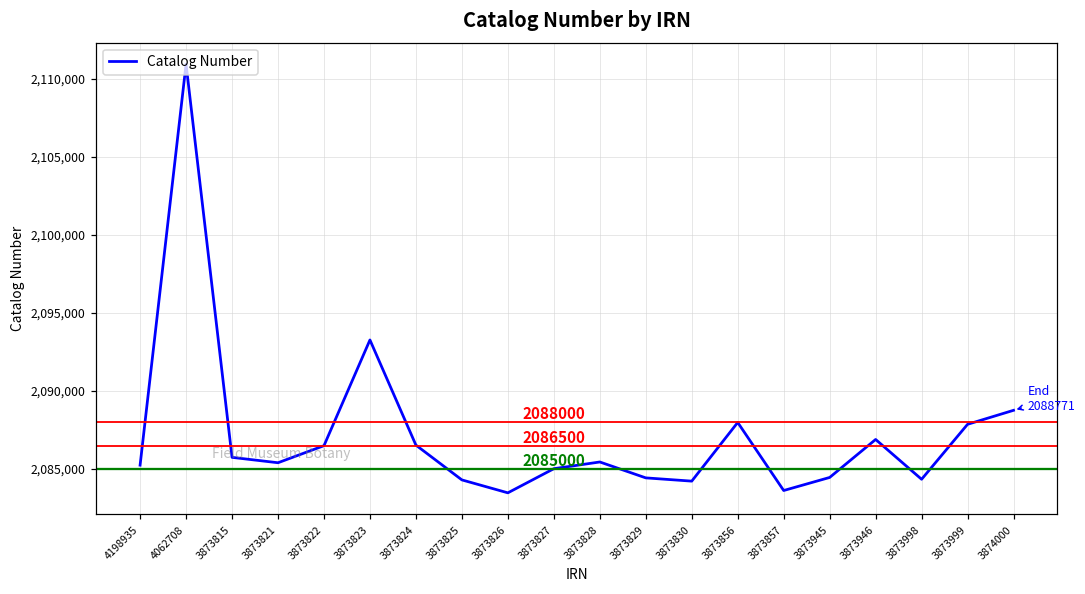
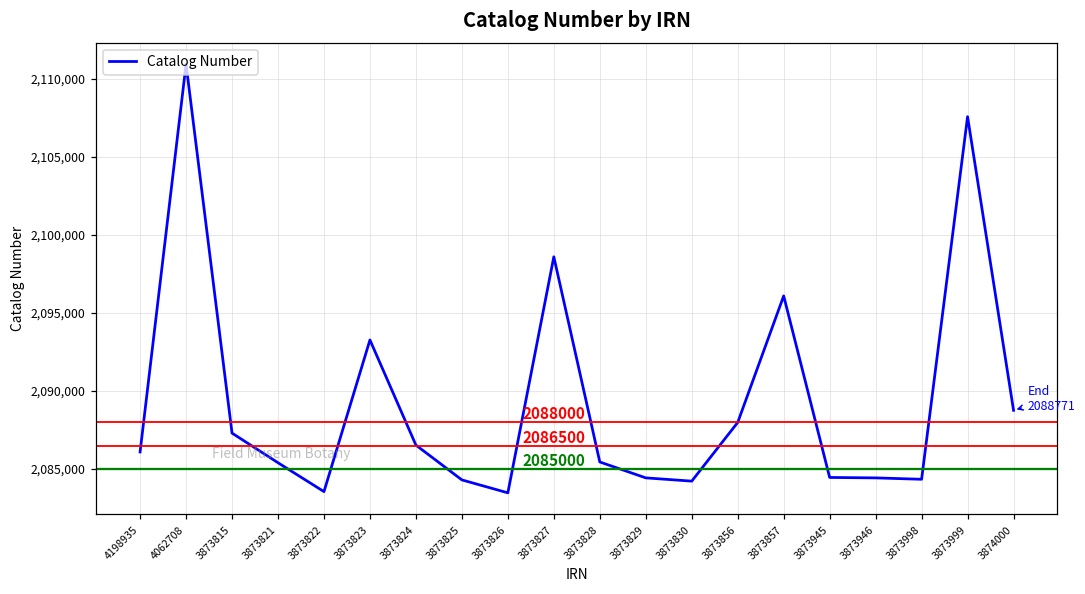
4198935: 2,085,300 -> 2,086,100
3873815: 2,085,800 -> 2,087,300
3873822: 2,086,500 -> 2,083,600
3873827: 2,085,000 -> 2,098,600
3873857: 2,083,600 -> 2,096,100
3873946: 2,086,900 -> 2,084,400
3873999: 2,087,900 -> 2,107,600
